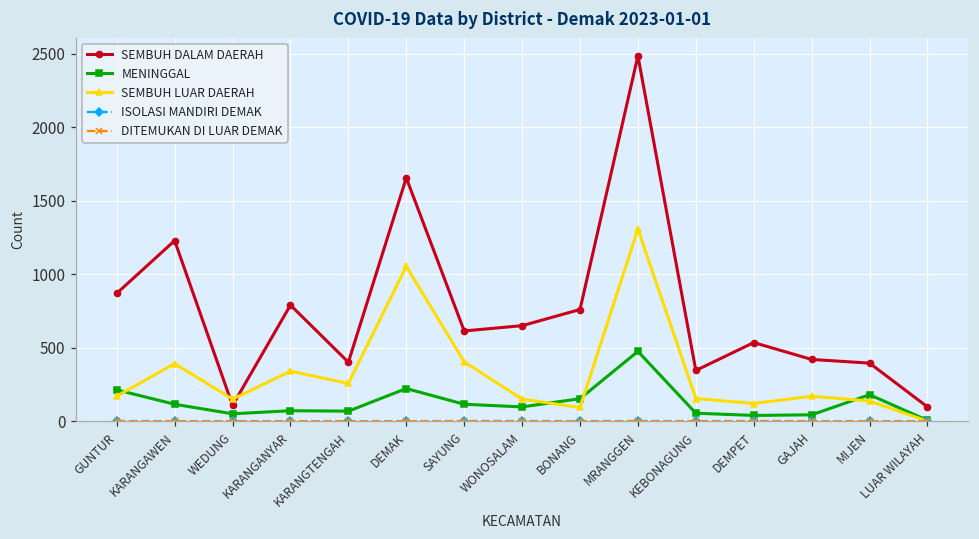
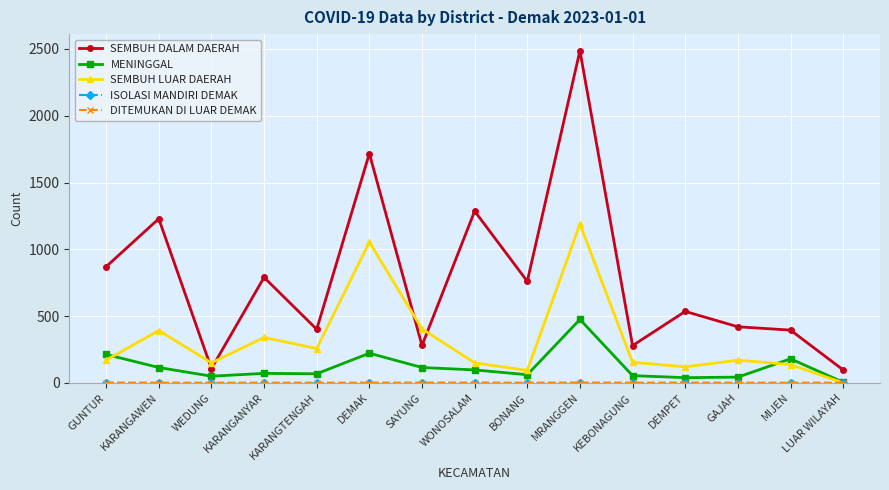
SEMBUH DALAM DAERAH, DEMAK: 1660 -> 1720
SEMBUH DALAM DAERAH, SAYUNG: 610 -> 280
SEMBUH DALAM DAERAH, WONOSALAM: 650 -> 1290
MENINGGAL, BONANG: 150 -> 60
SEMBUH LUAR DAERAH, MRANGGEN: 1310 -> 1190
SEMBUH DALAM DAERAH, KEBONAGUNG: 350 -> 280
